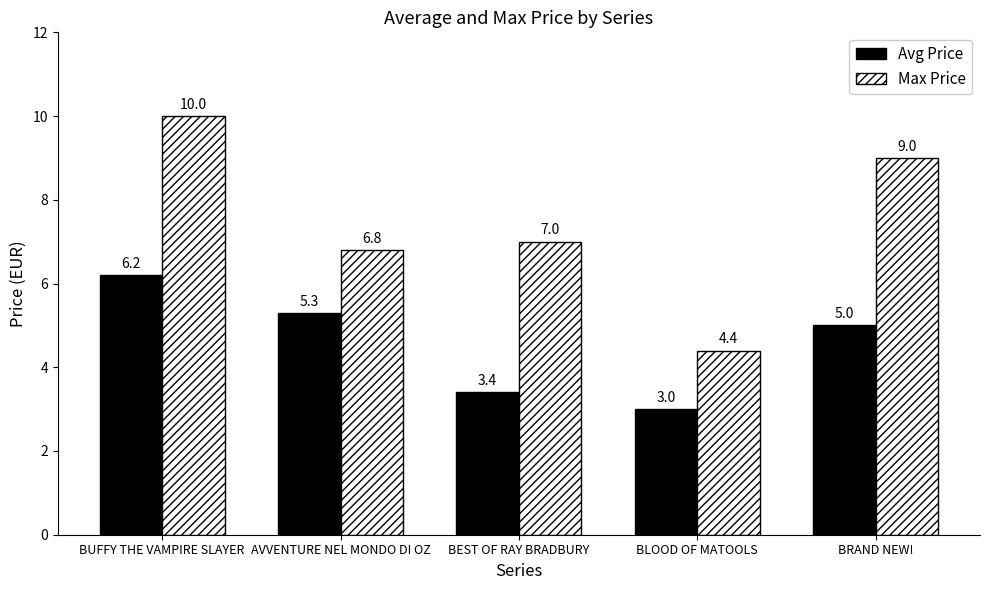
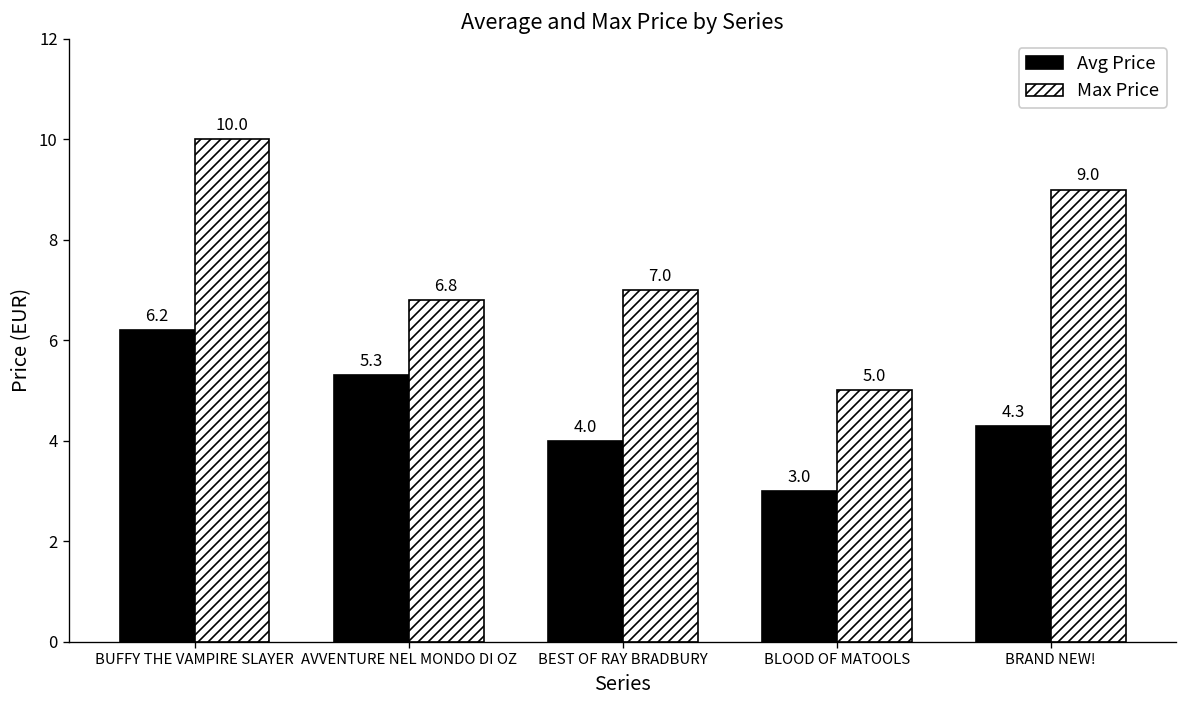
Avg Price, BEST OF RAY BRADBURY: 3.4 -> 4.0
Max Price, BLOOD OF MATOOLS: 4.4 -> 5.0
Avg Price, BRAND NEW!: 5.0 -> 4.3
